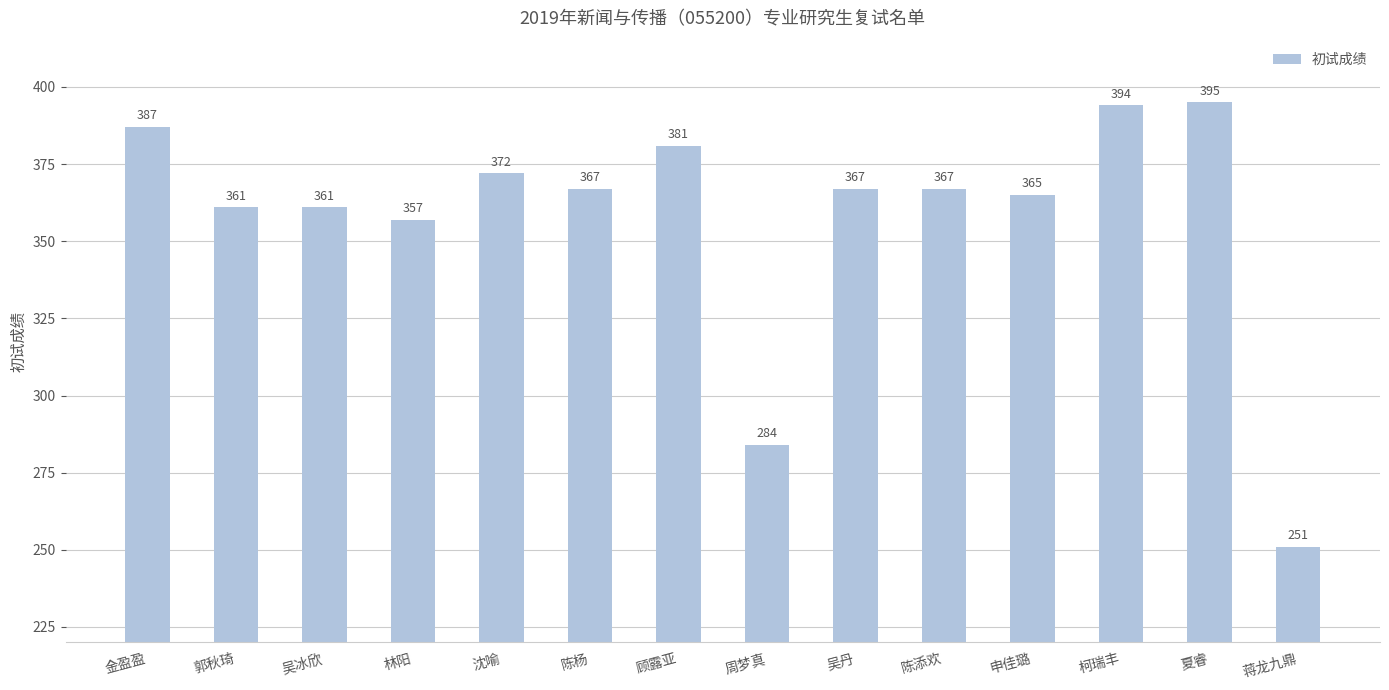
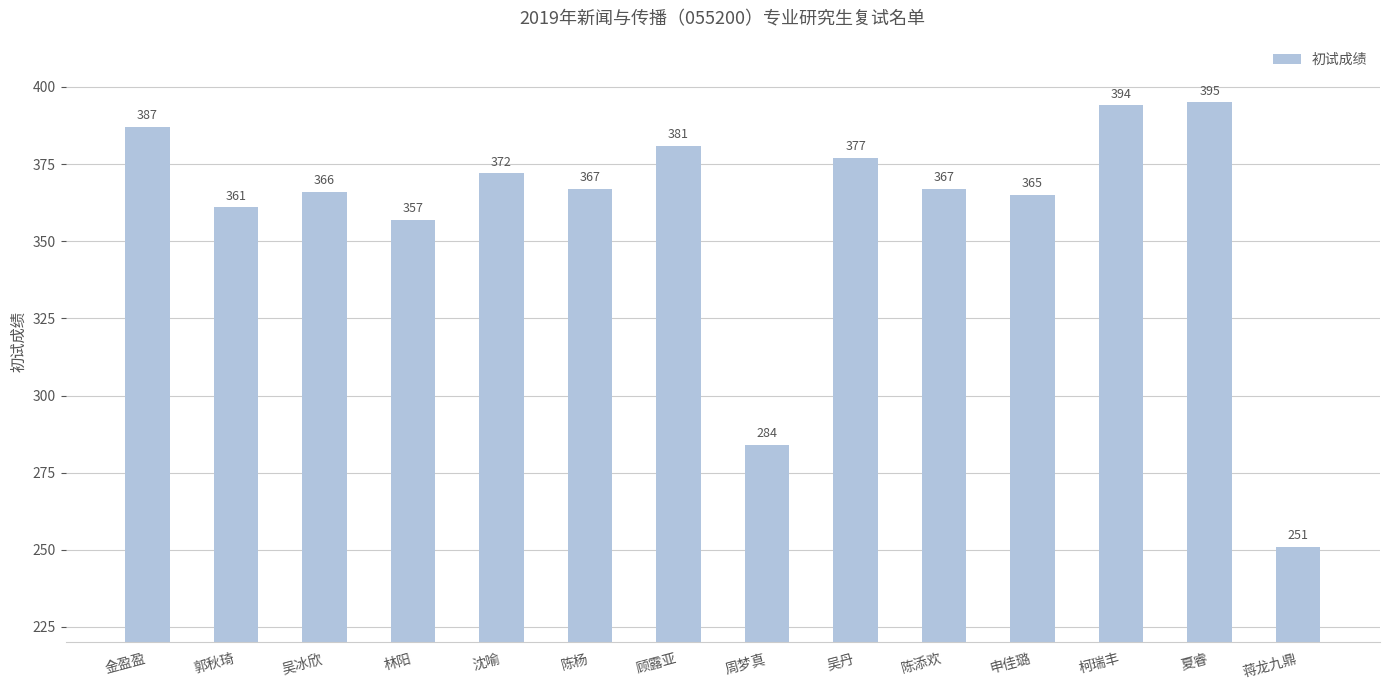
吴冰欣: 361 -> 366
吴丹: 367 -> 377
